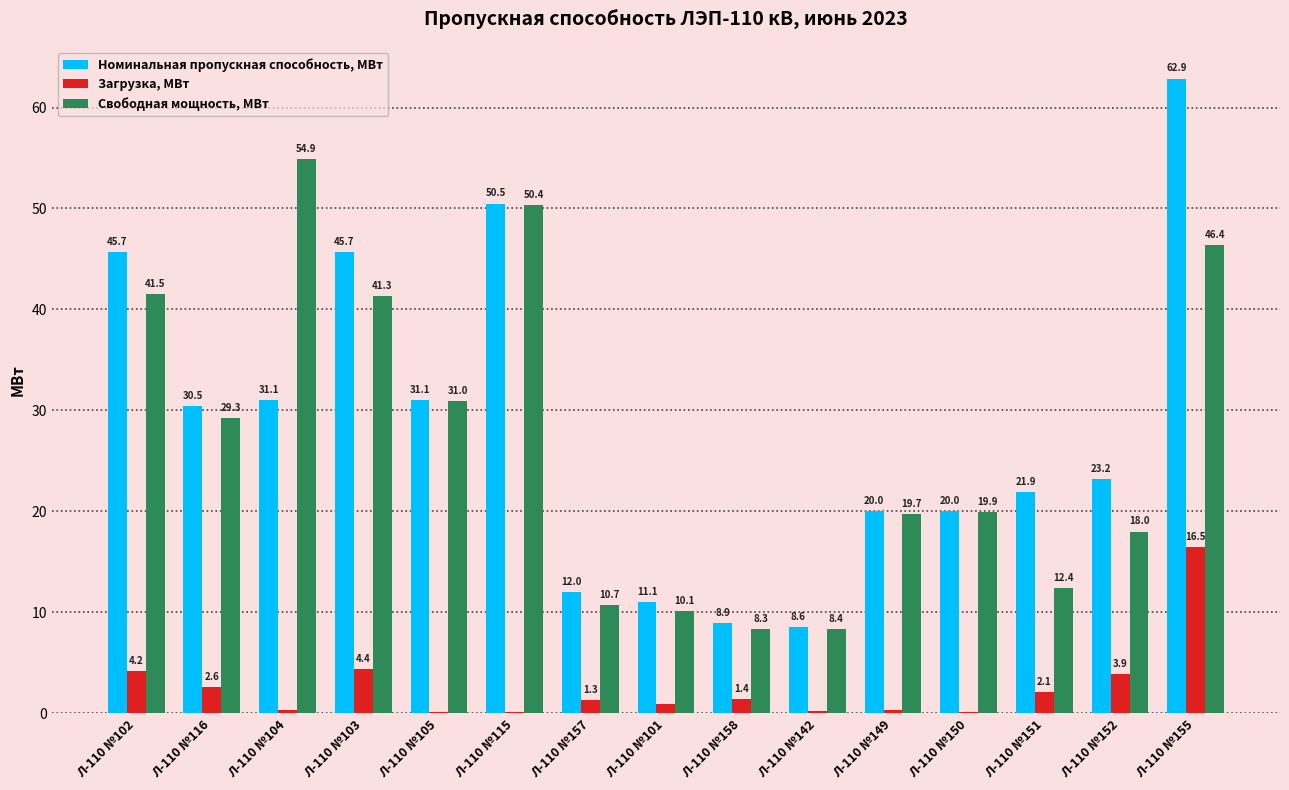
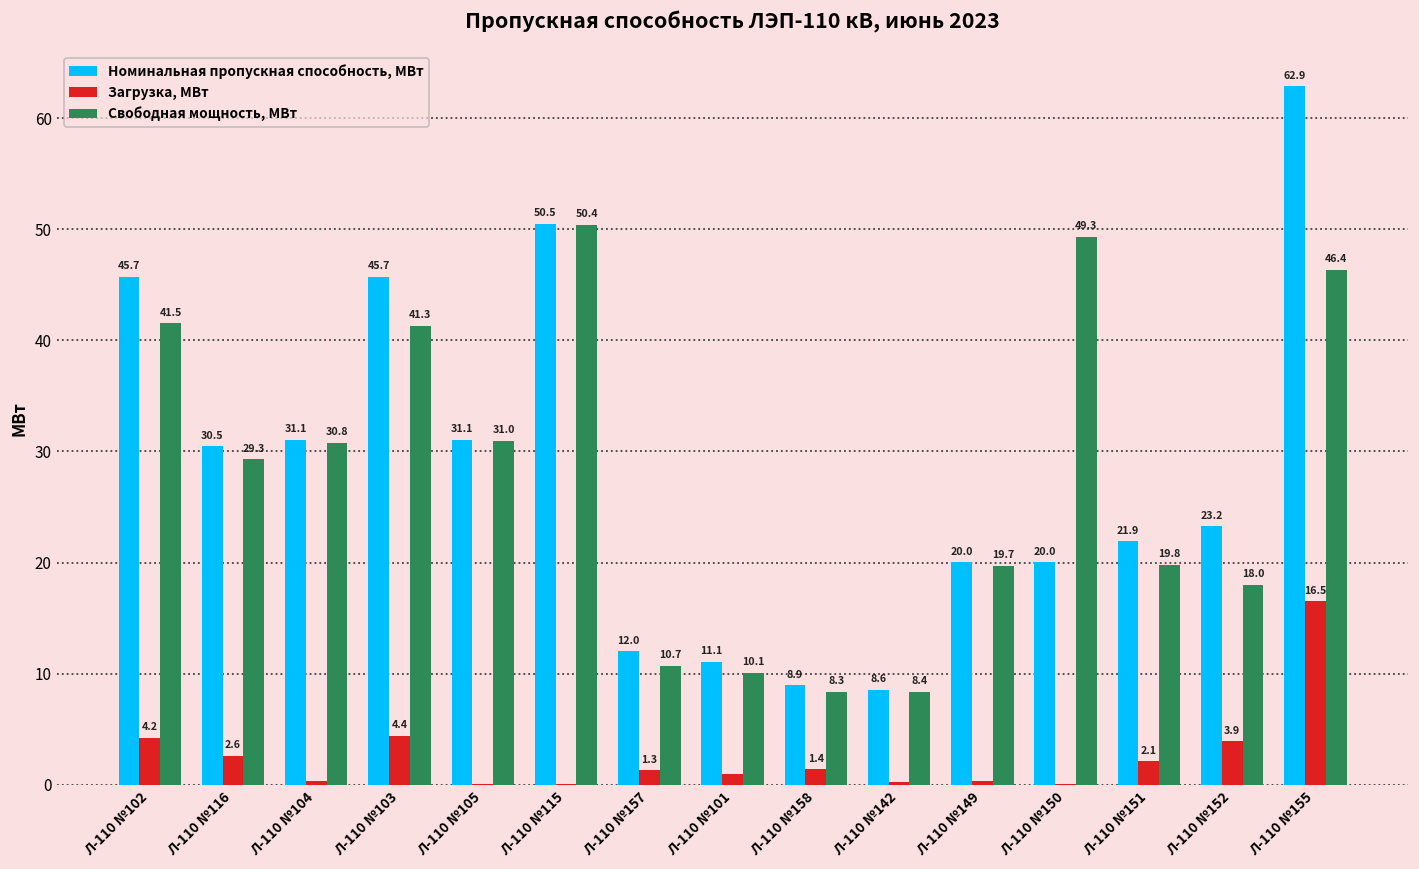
Свободная мощность, МВт, Л-110 №104: 54.9 -> 30.8
Свободная мощность, МВт, Л-110 №150: 19.9 -> 49.3
Свободная мощность, МВт, Л-110 №151: 12.4 -> 19.8
